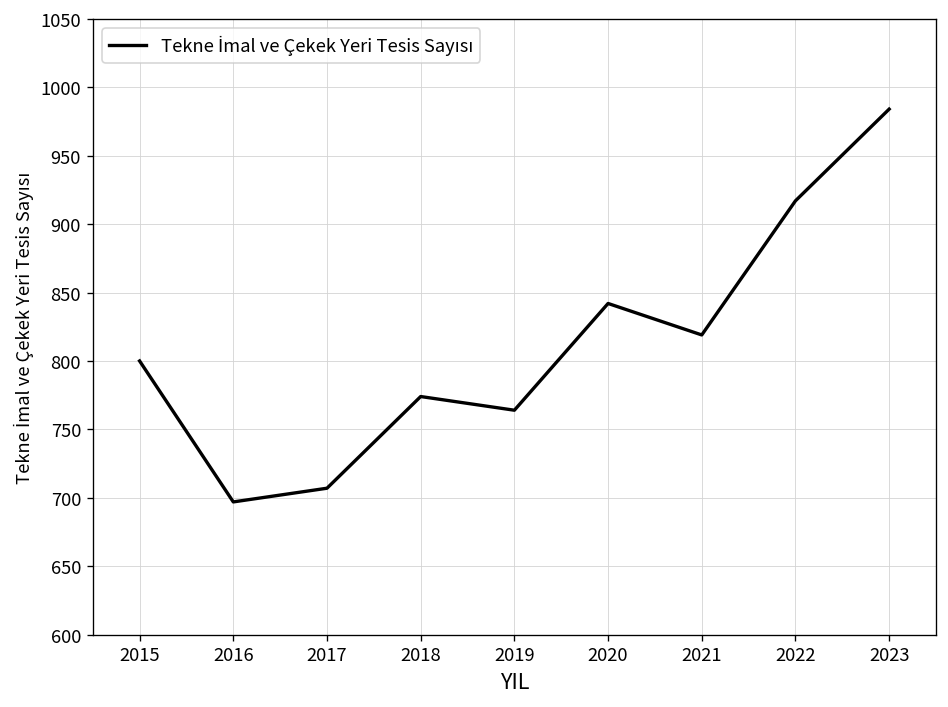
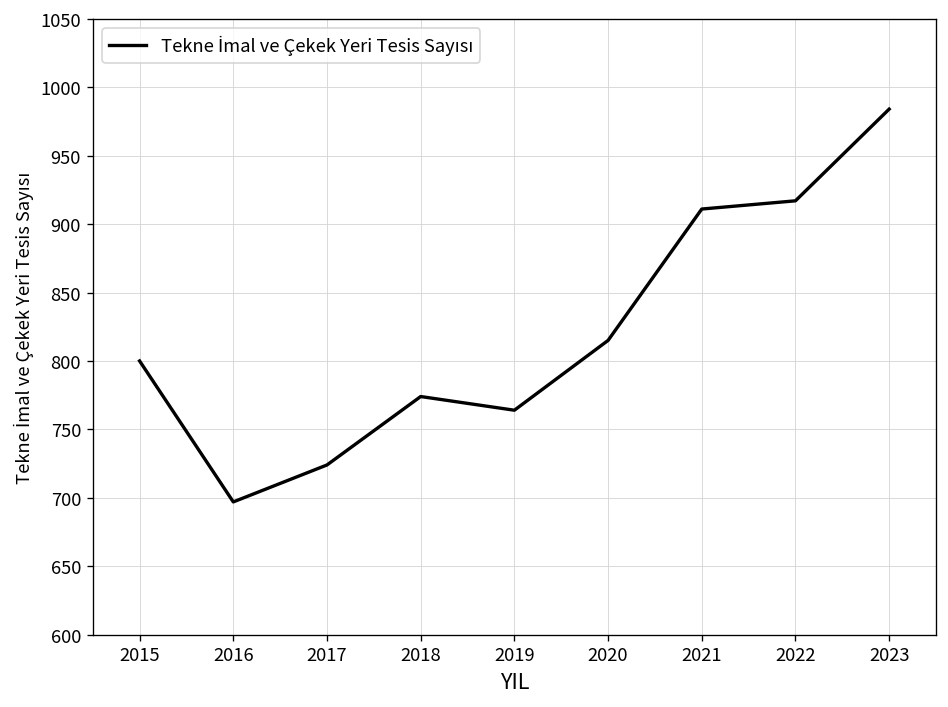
2017: 707 -> 724
2020: 842 -> 815
2021: 819 -> 911
